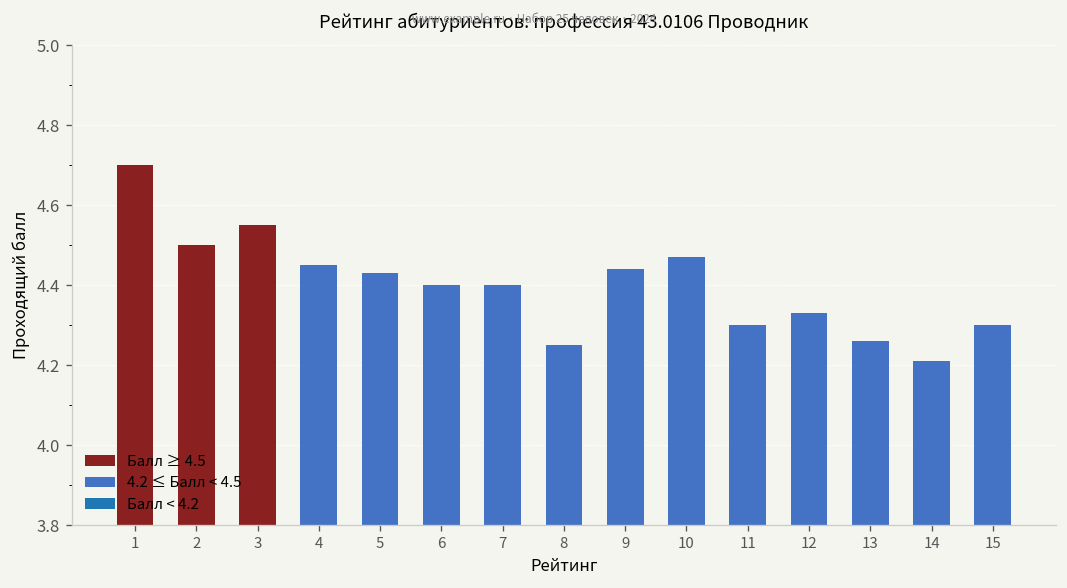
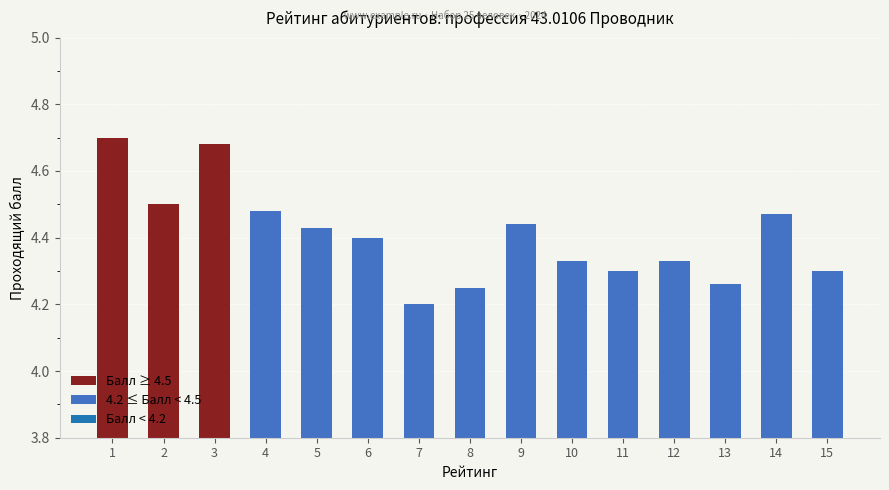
Балл ≥ 4.5, 3: 4.55 -> 4.68
4.2 ≤ Балл < 4.5, 4: 4.45 -> 4.48
4.2 ≤ Балл < 4.5, 7: 4.4 -> 4.2
4.2 ≤ Балл < 4.5, 10: 4.47 -> 4.33
4.2 ≤ Балл < 4.5, 14: 4.21 -> 4.47
